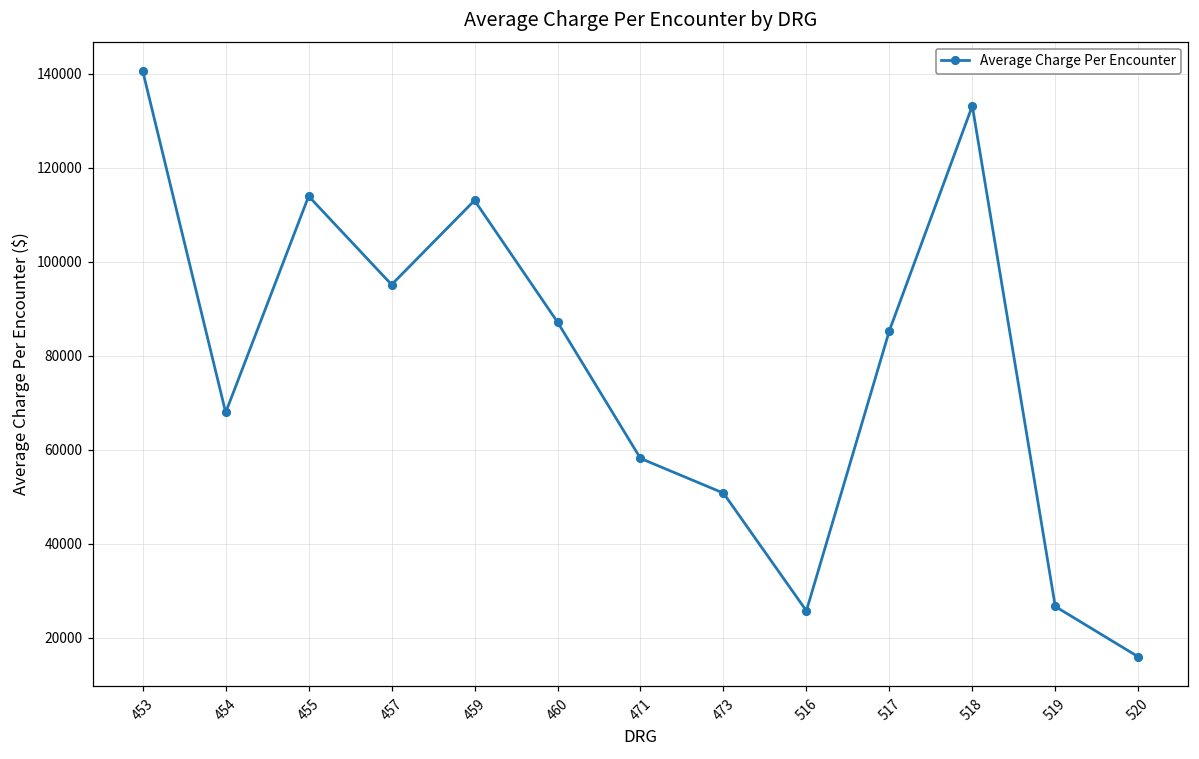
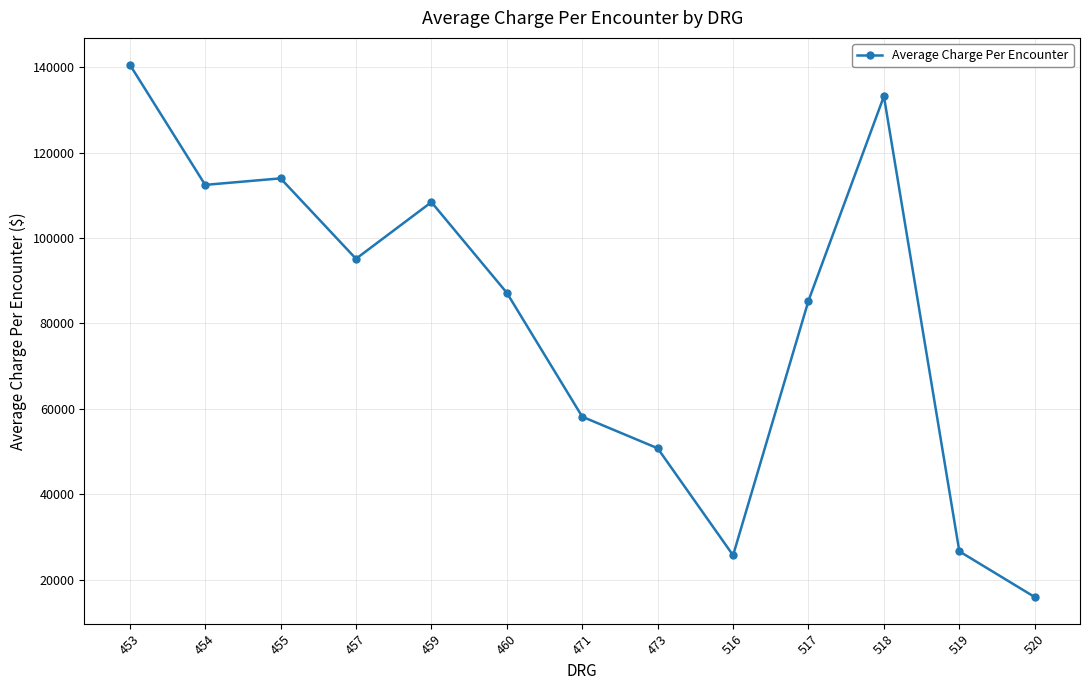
454: 68000 -> 112000
459: 113000 -> 108000
